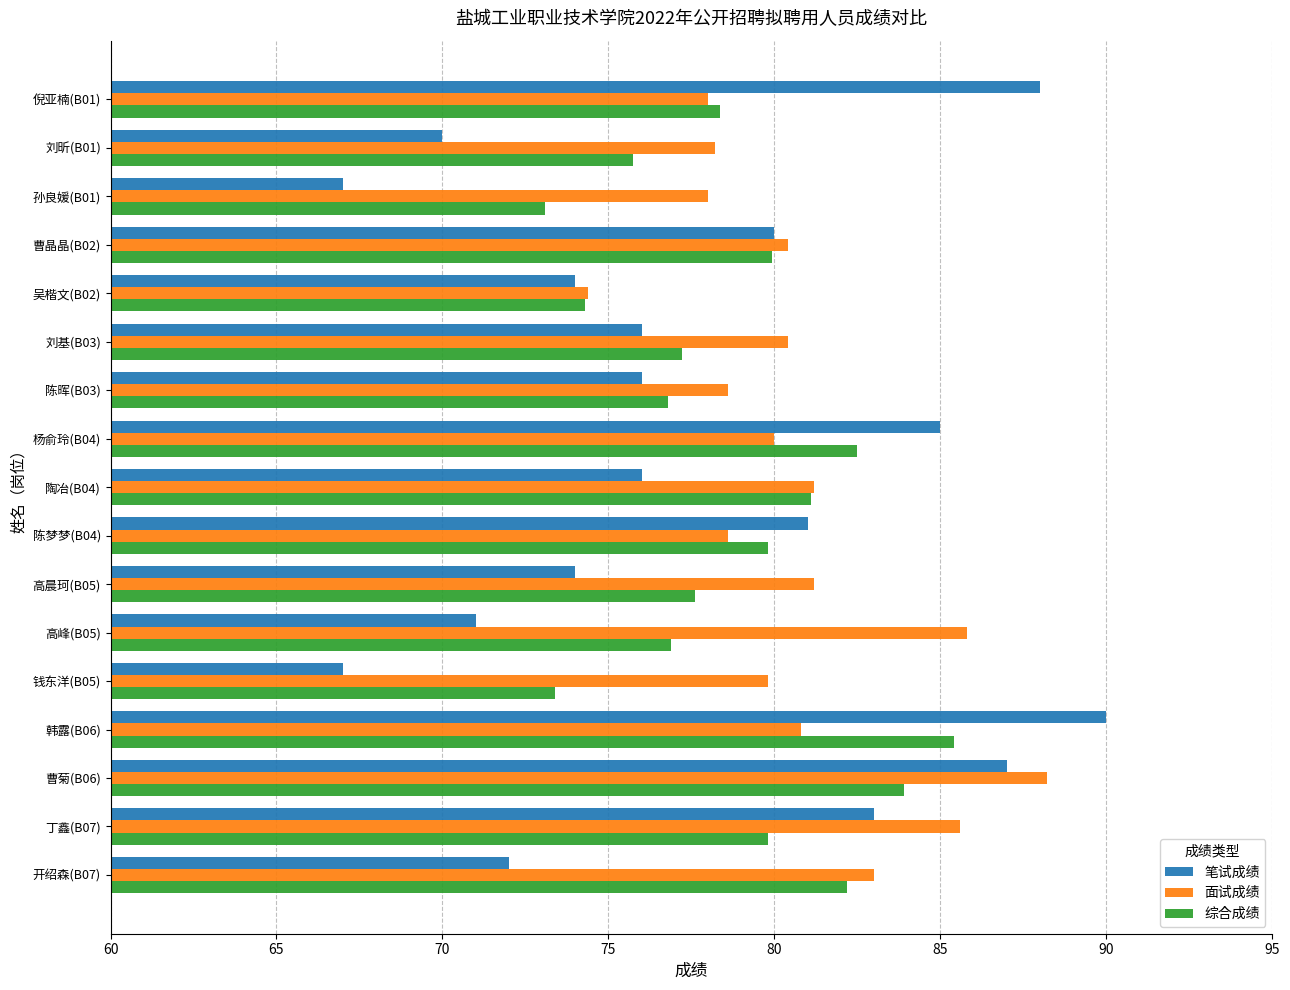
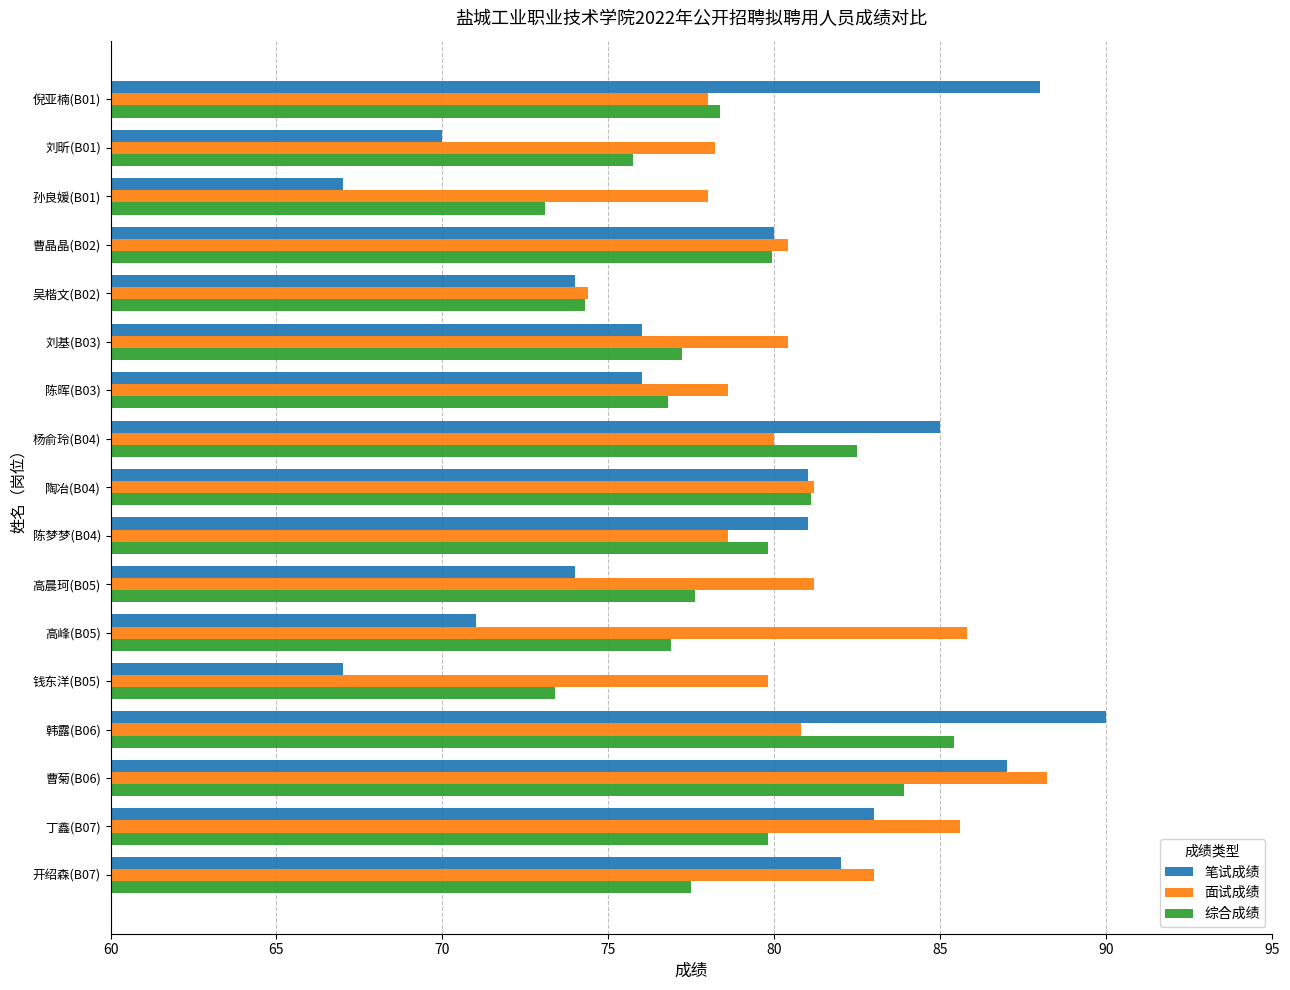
笔试成绩, 陶冶(B04): 76 -> 81
笔试成绩, 开绍森(B07): 72 -> 82
综合成绩, 开绍森(B07): 82.2 -> 77.5
